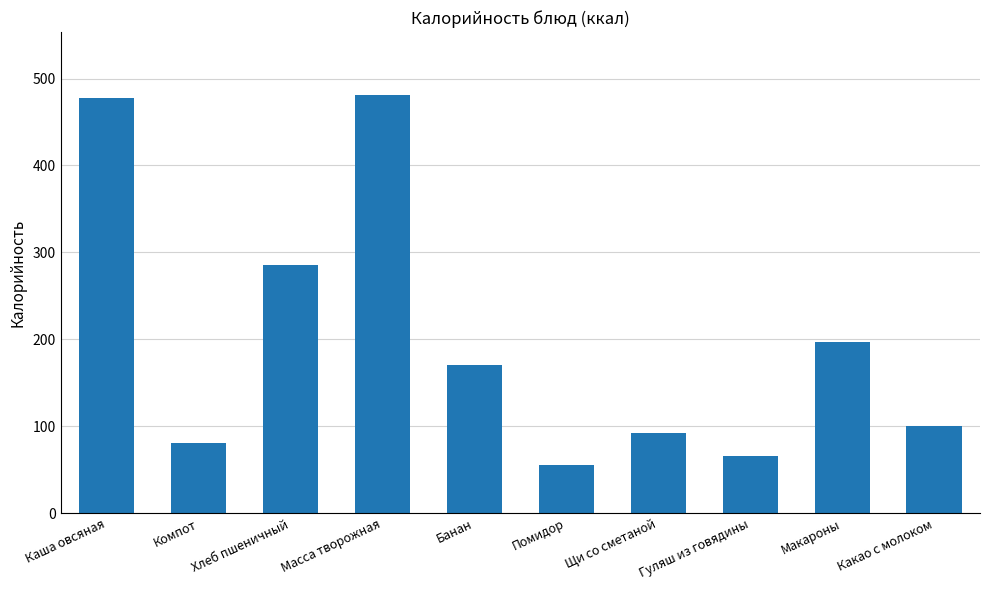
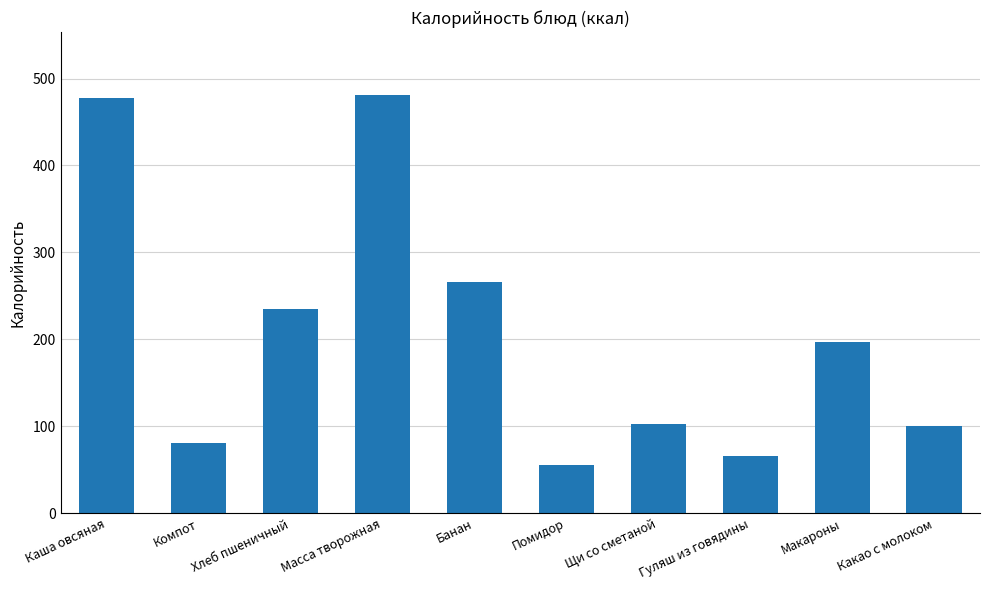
Хлеб пшеничный: 290 -> 230
Банан: 170 -> 270
Щи со сметаной: 90 -> 100
